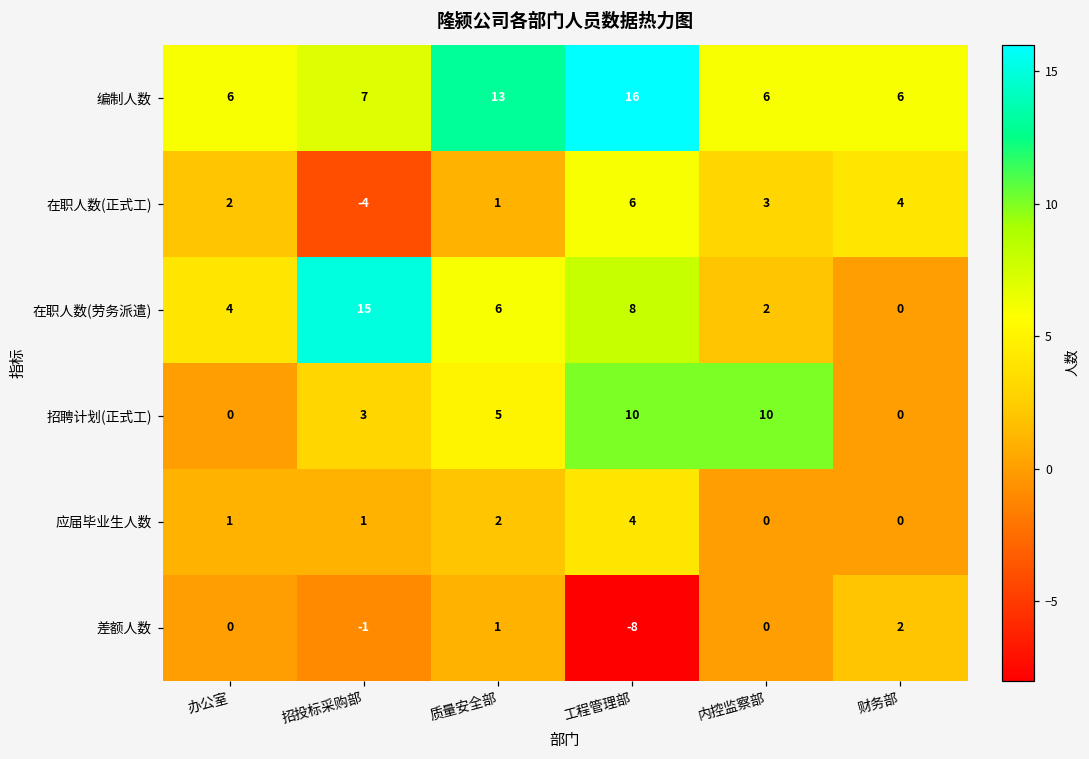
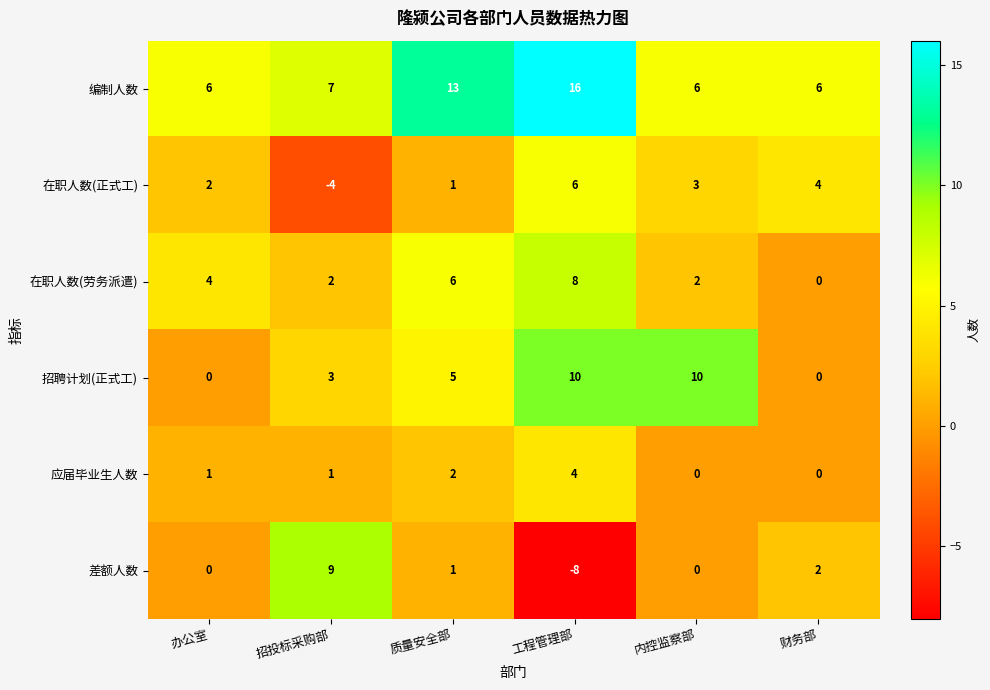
在职人数(劳务派遣), 招投标采购部: 15 -> 2
差额人数, 招投标采购部: -1 -> 9
